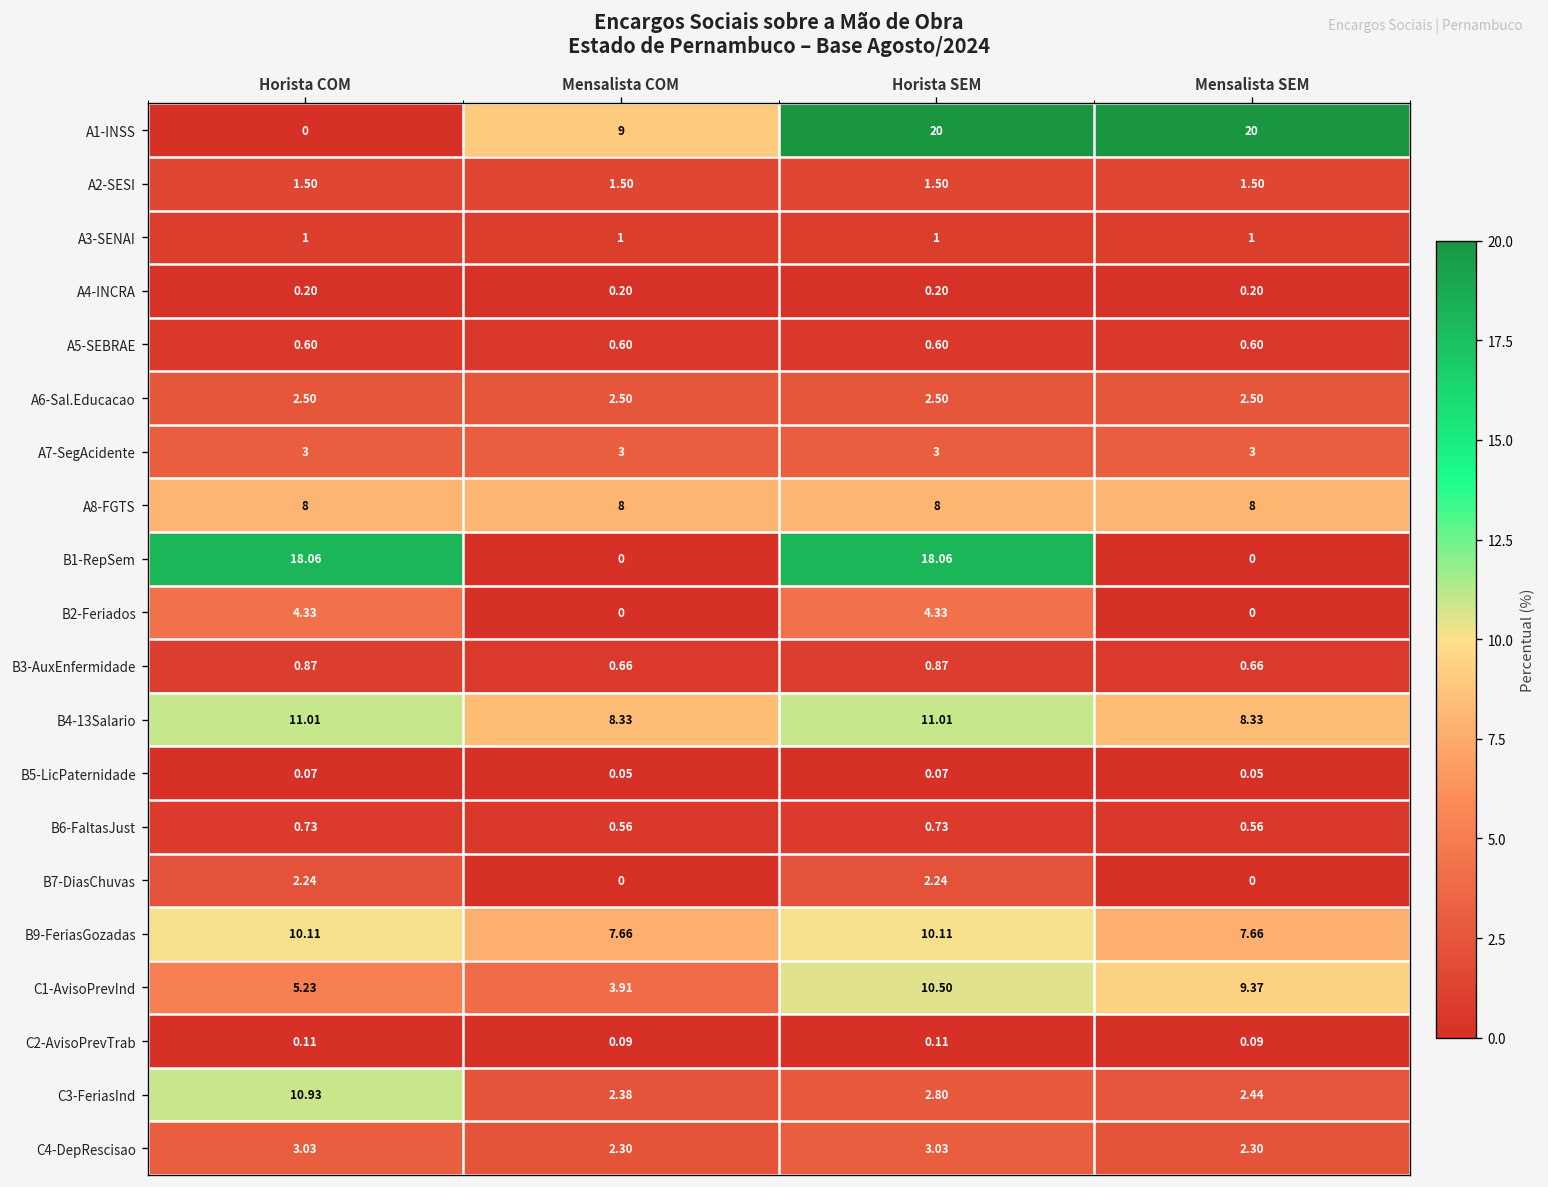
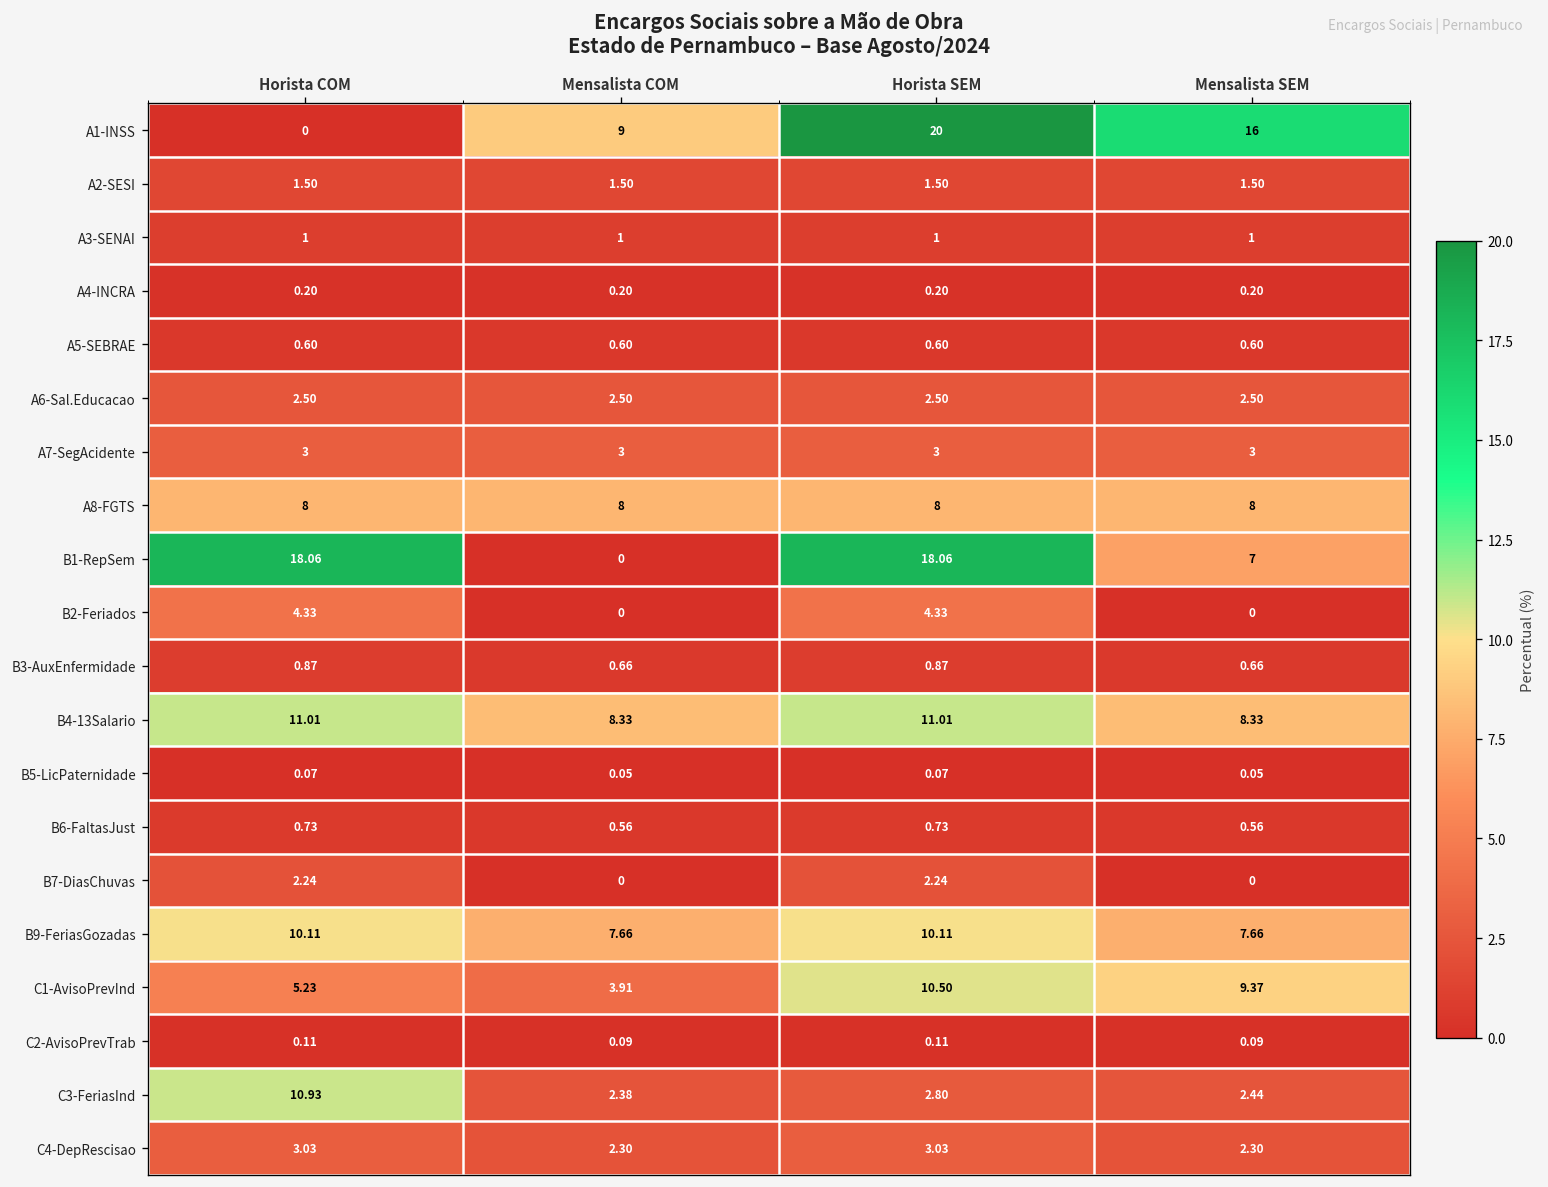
A1-INSS, Mensalista SEM: 20 -> 16
B1-RepSem, Mensalista SEM: 0 -> 7
